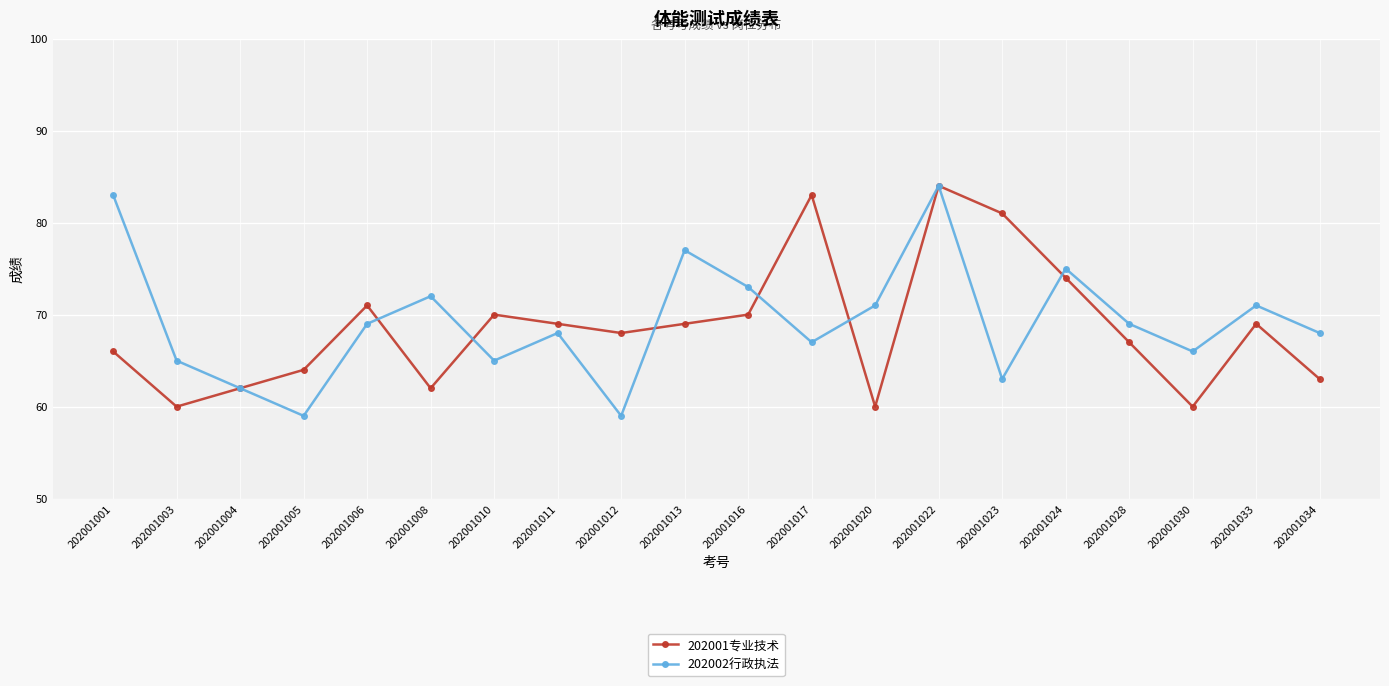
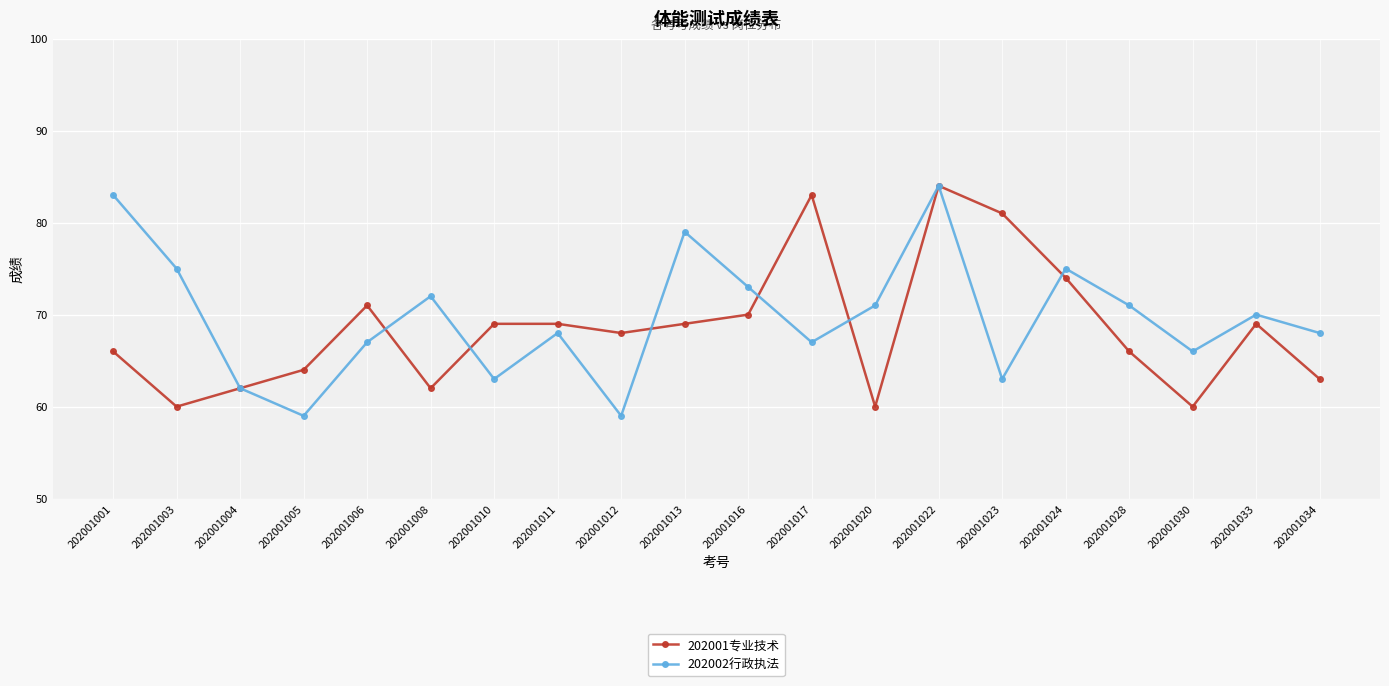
202002行政执法, 202001003: 65 -> 75
202002行政执法, 202001006: 69 -> 67
202001专业技术, 202001010: 70 -> 69
202002行政执法, 202001010: 65 -> 63
202002行政执法, 202001013: 77 -> 79
202001专业技术, 202001028: 67 -> 66
202002行政执法, 202001028: 69 -> 71
202002行政执法, 202001033: 71 -> 70
